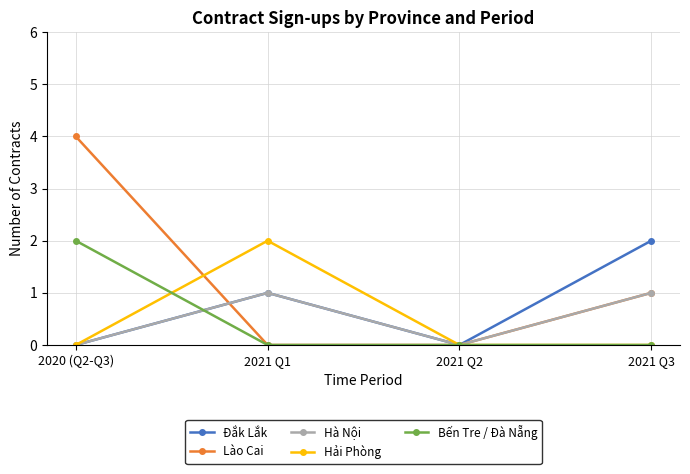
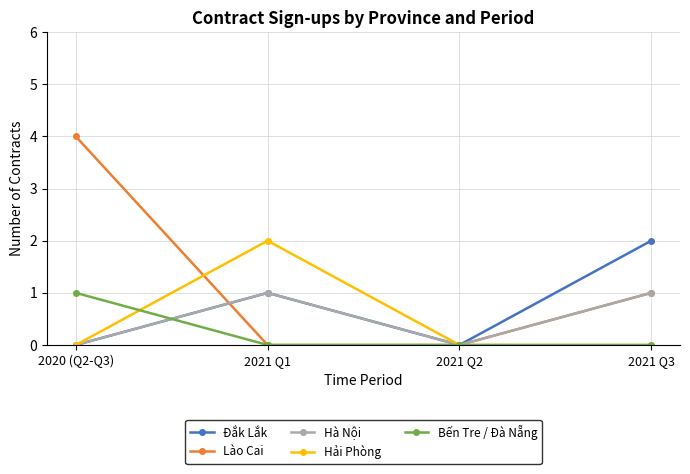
Bến Tre / Đà Nẵng, 2020 (Q2-Q3): 2 -> 1
